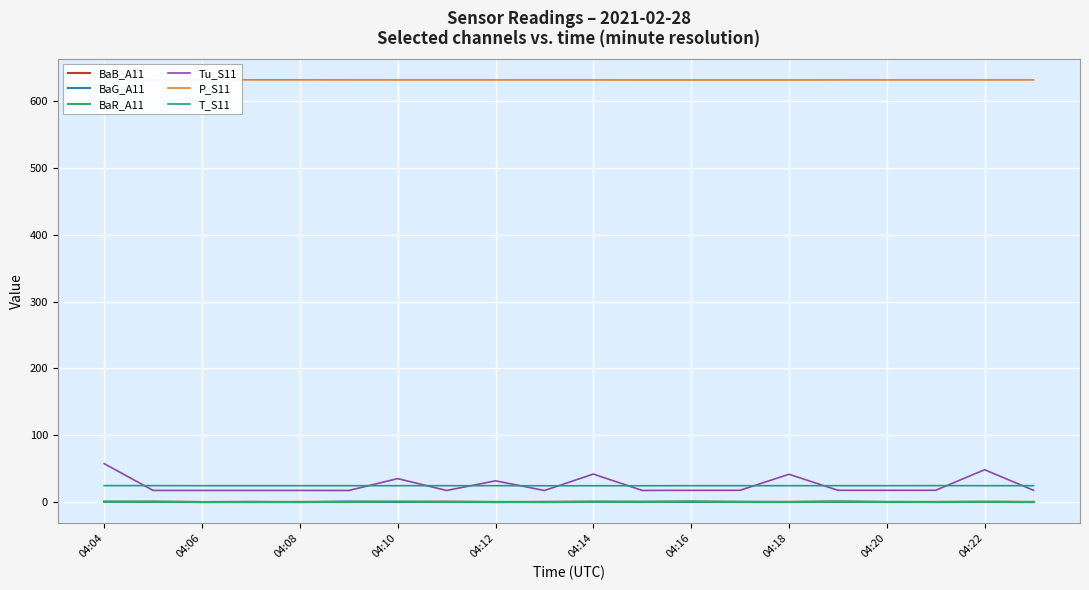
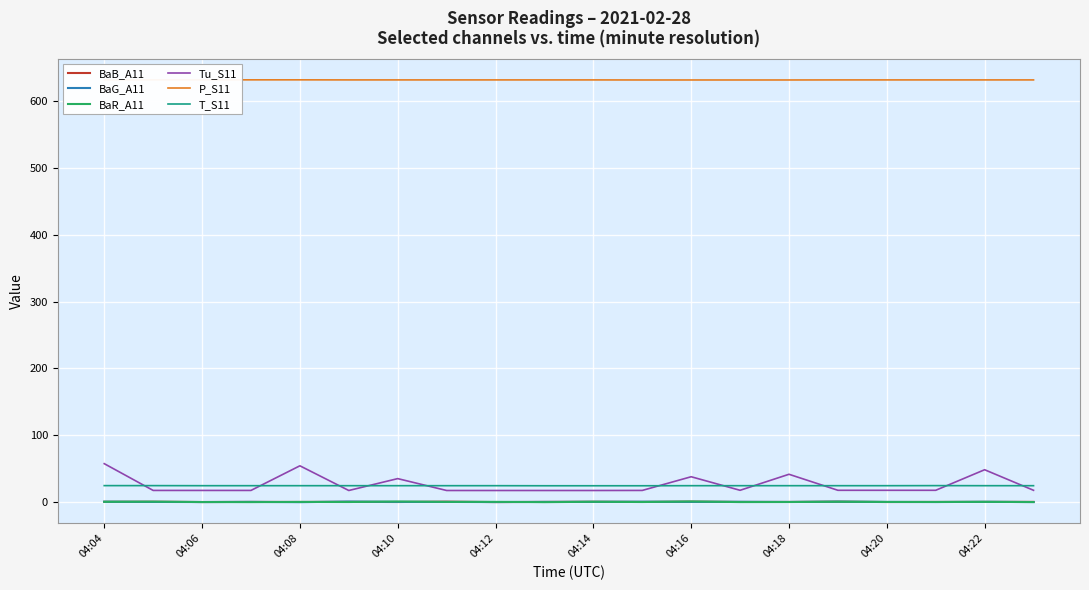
Tu_S11, 04:08: 20 -> 50
Tu_S11, 04:12: 30 -> 20
Tu_S11, 04:14: 40 -> 20
Tu_S11, 04:16: 20 -> 40
